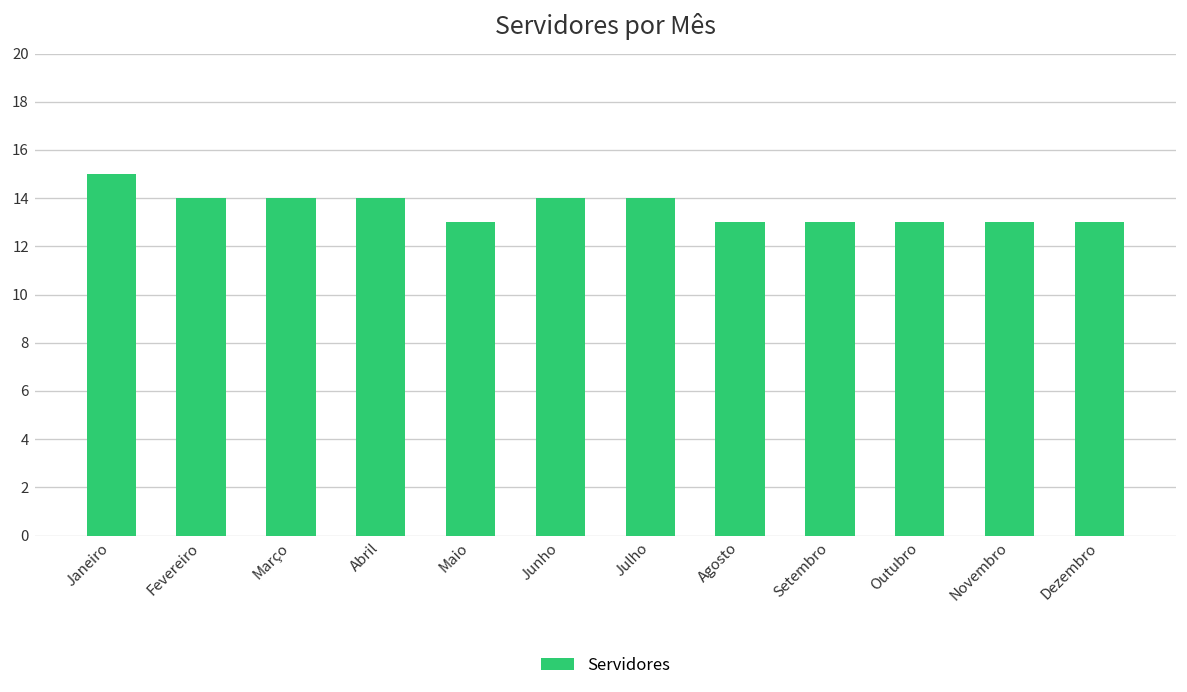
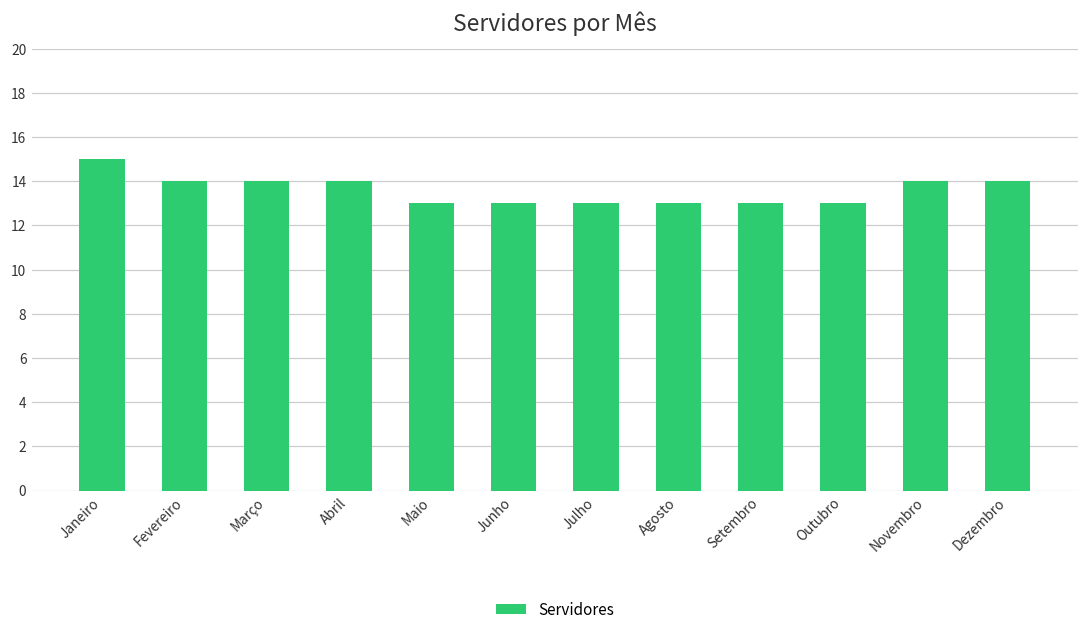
Junho: 14 -> 13
Julho: 14 -> 13
Novembro: 13 -> 14
Dezembro: 13 -> 14
